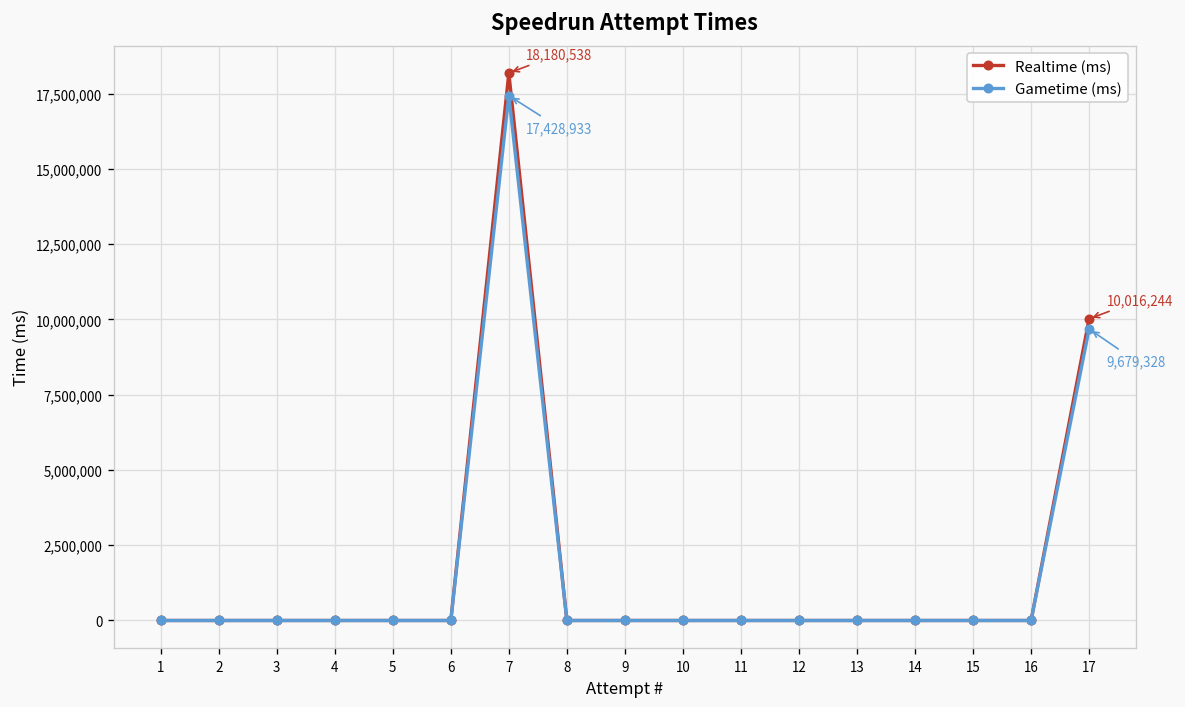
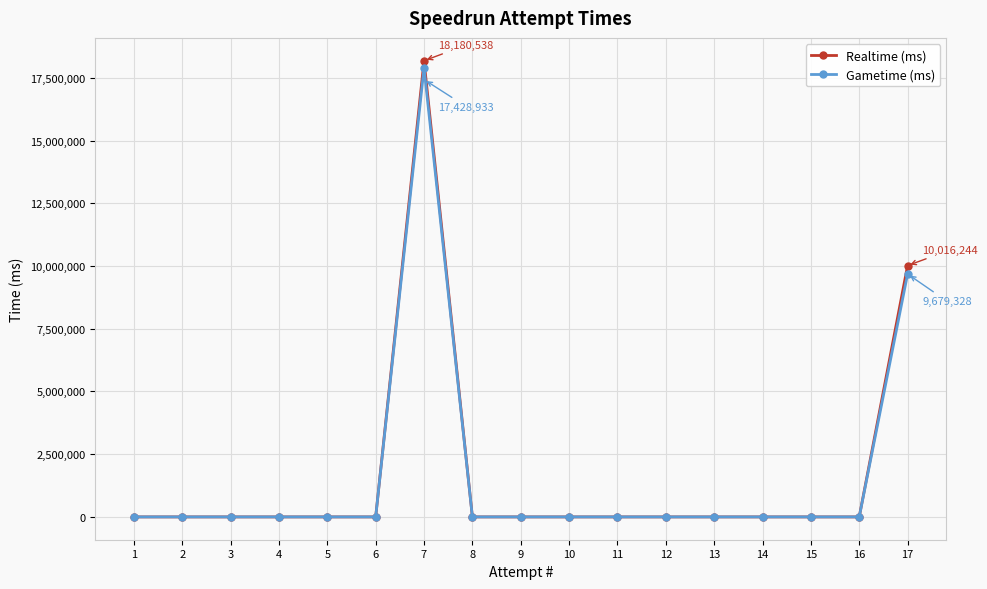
Gametime (ms), 7: 17,400,000 -> 17,900,000
